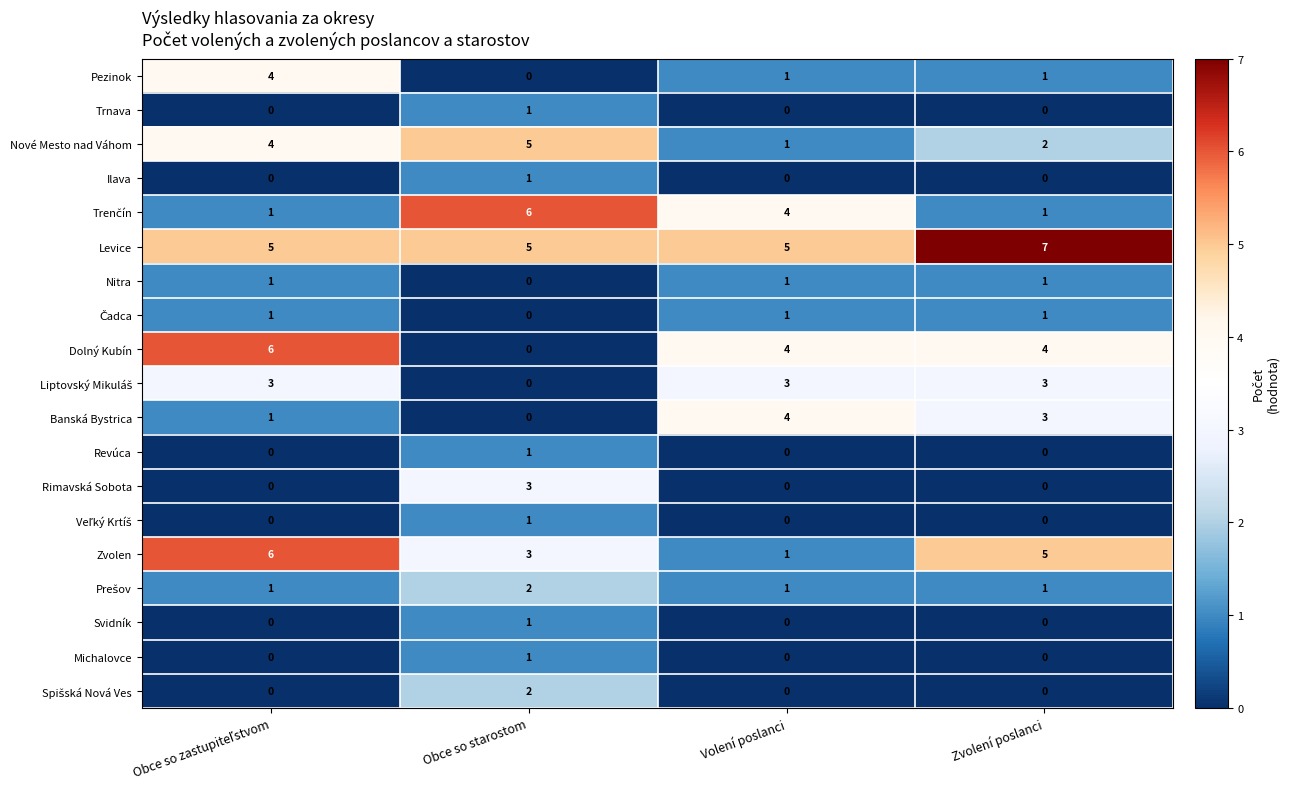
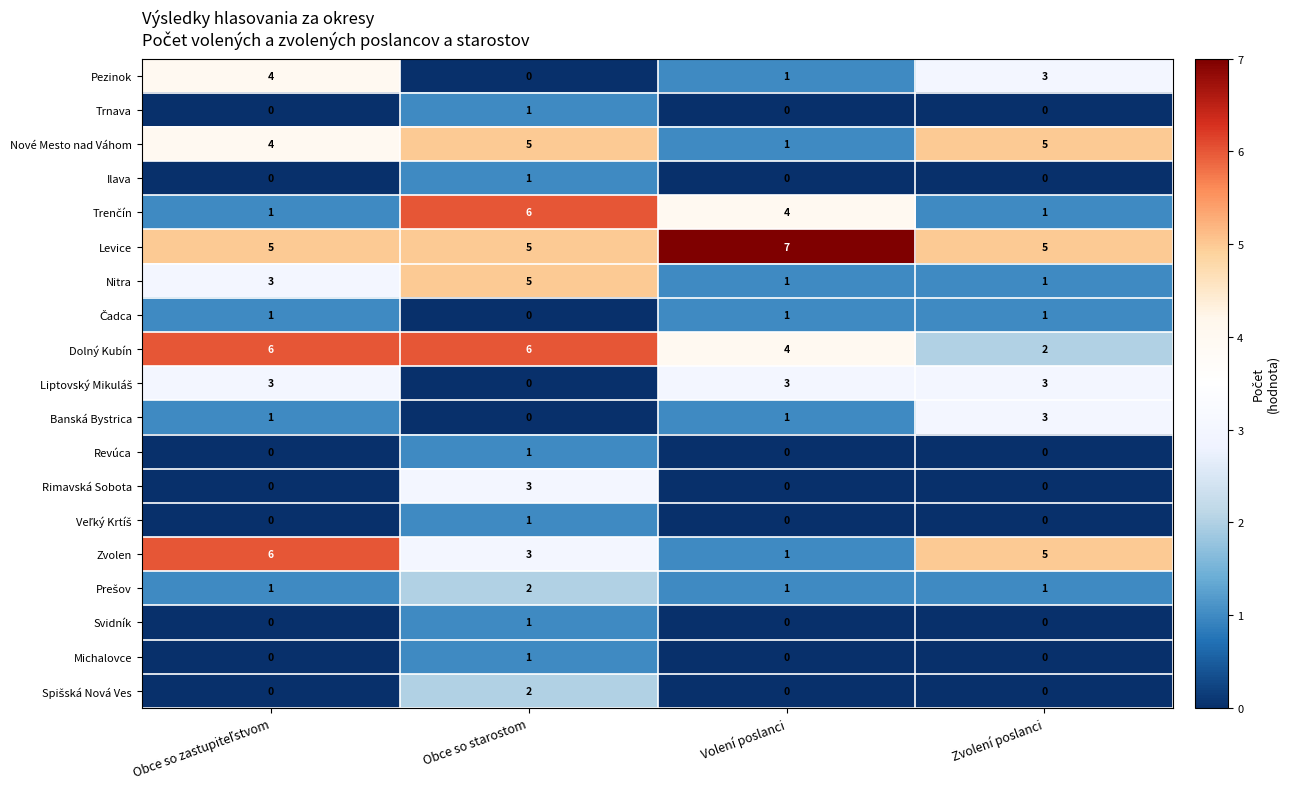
Pezinok, Zvolení poslanci: 1 -> 3
Nové Mesto nad Váhom, Zvolení poslanci: 2 -> 5
Levice, Volení poslanci: 5 -> 7
Levice, Zvolení poslanci: 7 -> 5
Nitra, Obce so zastupiteľstvom: 1 -> 3
Nitra, Obce so starostom: 0 -> 5
Dolný Kubín, Obce so starostom: 0 -> 6
Dolný Kubín, Zvolení poslanci: 4 -> 2
Banská Bystrica, Volení poslanci: 4 -> 1
